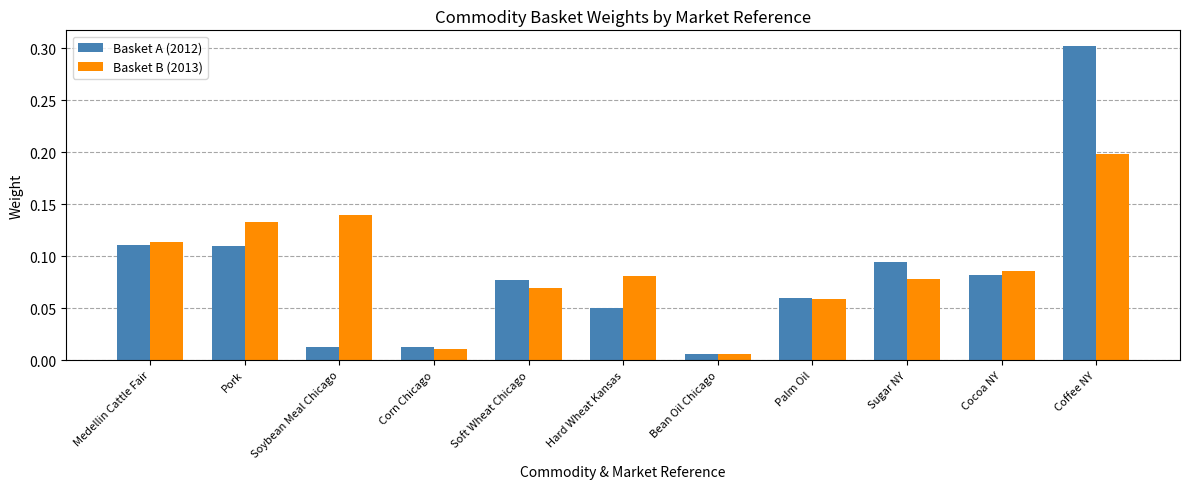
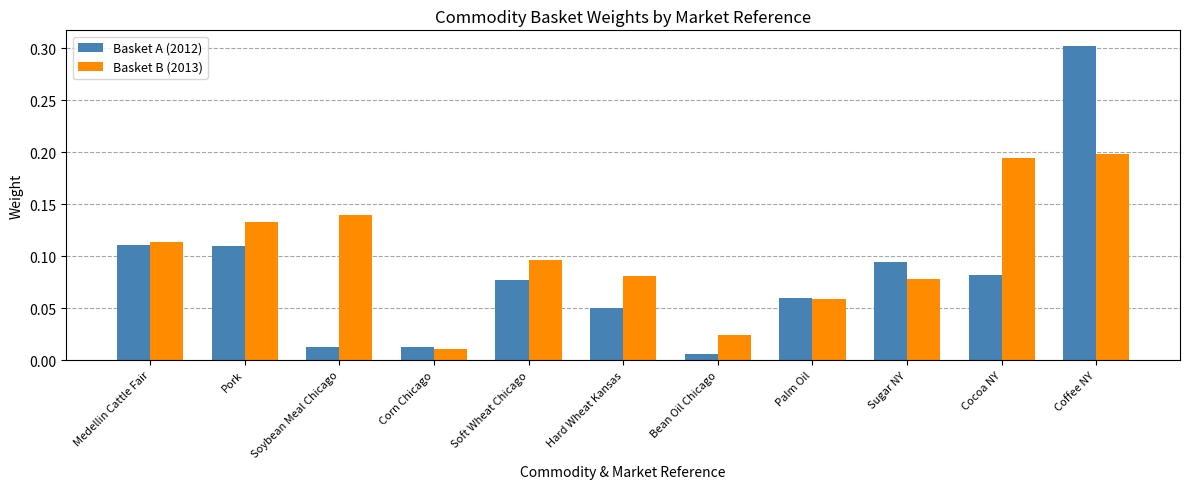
Basket B (2013), Soft Wheat Chicago: 0.070 -> 0.096
Basket B (2013), Bean Oil Chicago: 0.006 -> 0.024
Basket B (2013), Cocoa NY: 0.085 -> 0.194
